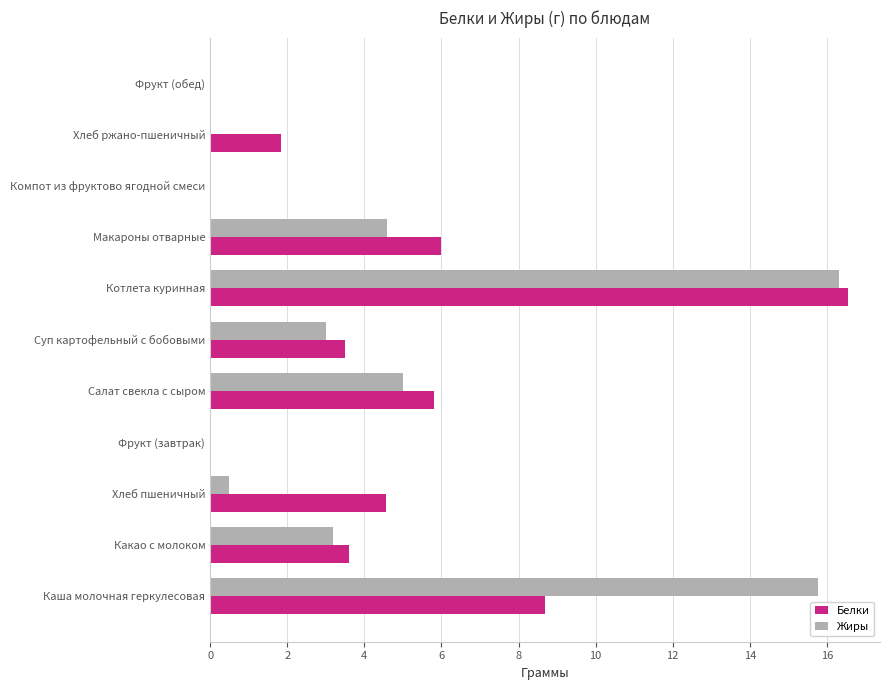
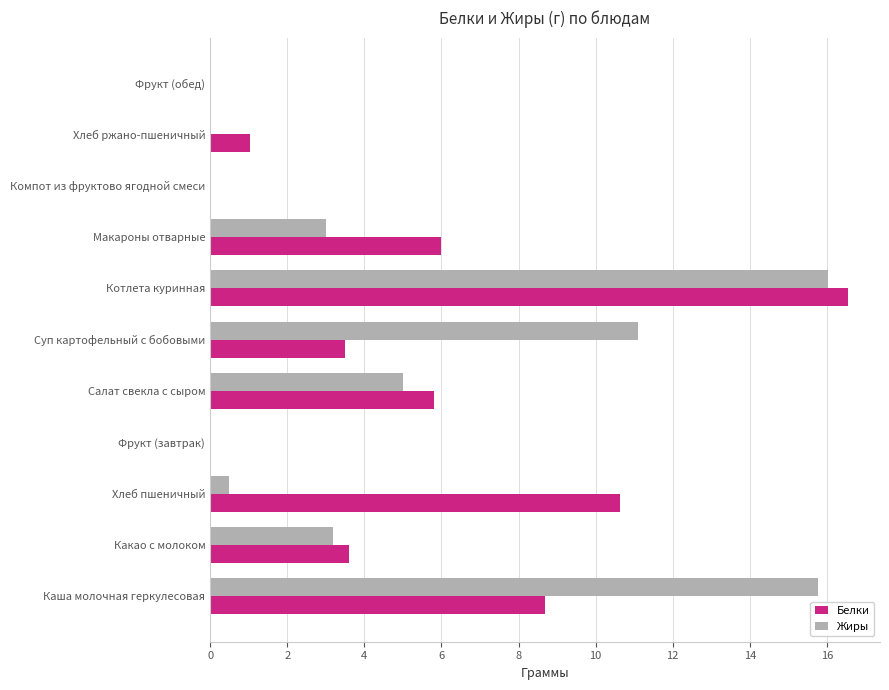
Белки, Хлеб ржано-пшеничный: 1.9 -> 1.0
Жиры, Макароны отварные: 4.6 -> 3.0
Жиры, Котлета куринная: 16.3 -> 16.0
Жиры, Суп картофельный с бобовыми: 3.0 -> 11.1
Белки, Хлеб пшеничный: 4.6 -> 10.6
